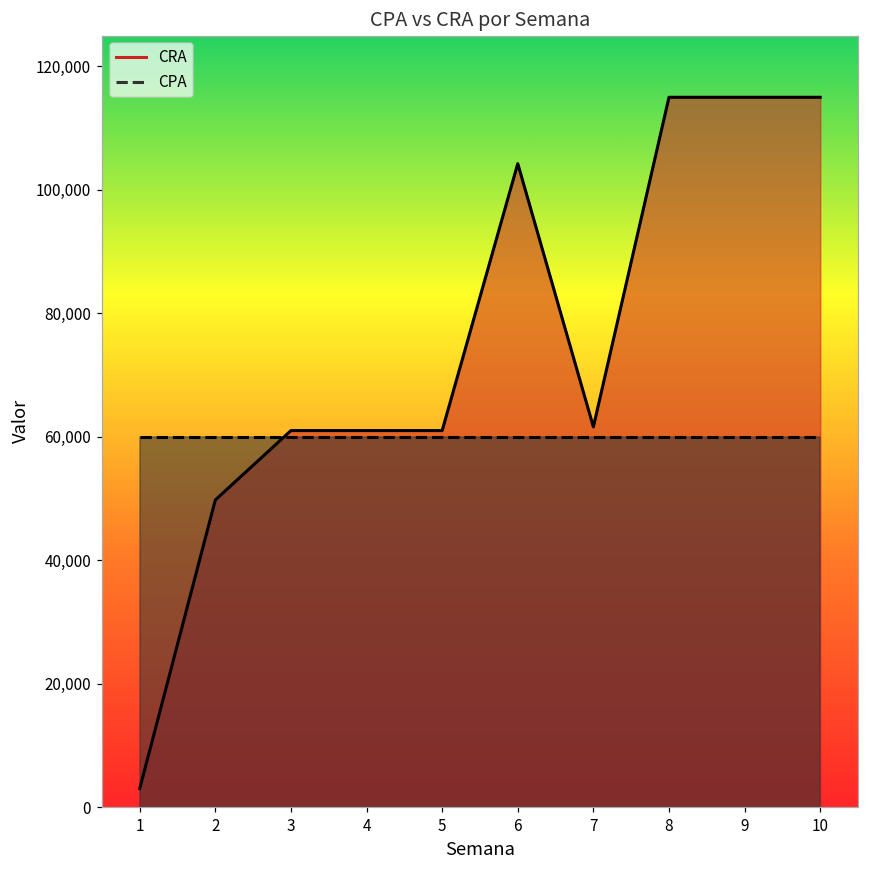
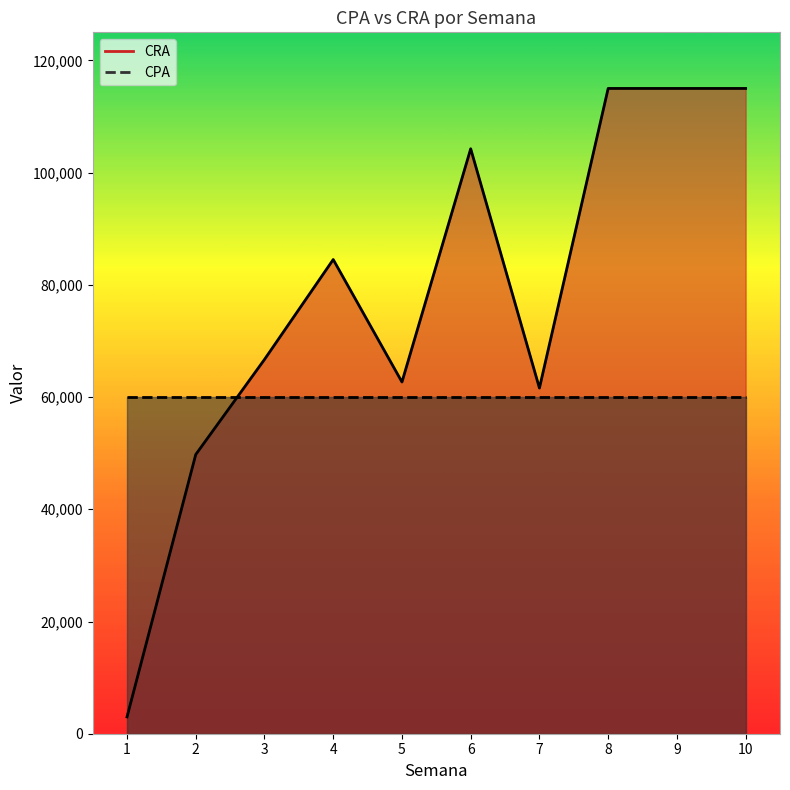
CRA, 3: 61,000 -> 67,000
CRA, 4: 61,000 -> 85,000
CRA, 5: 61,000 -> 63,000
